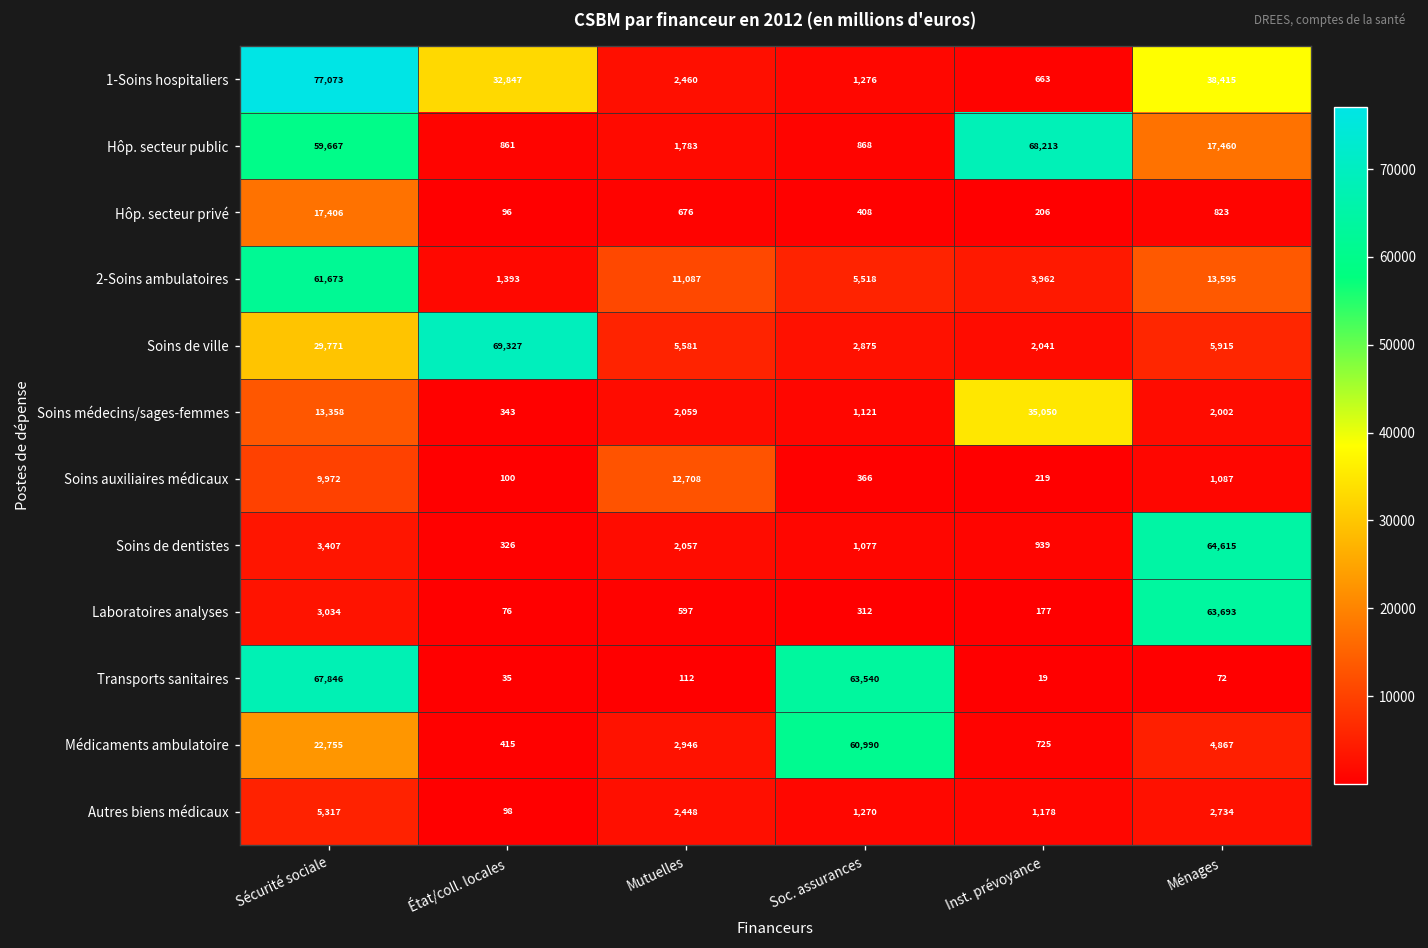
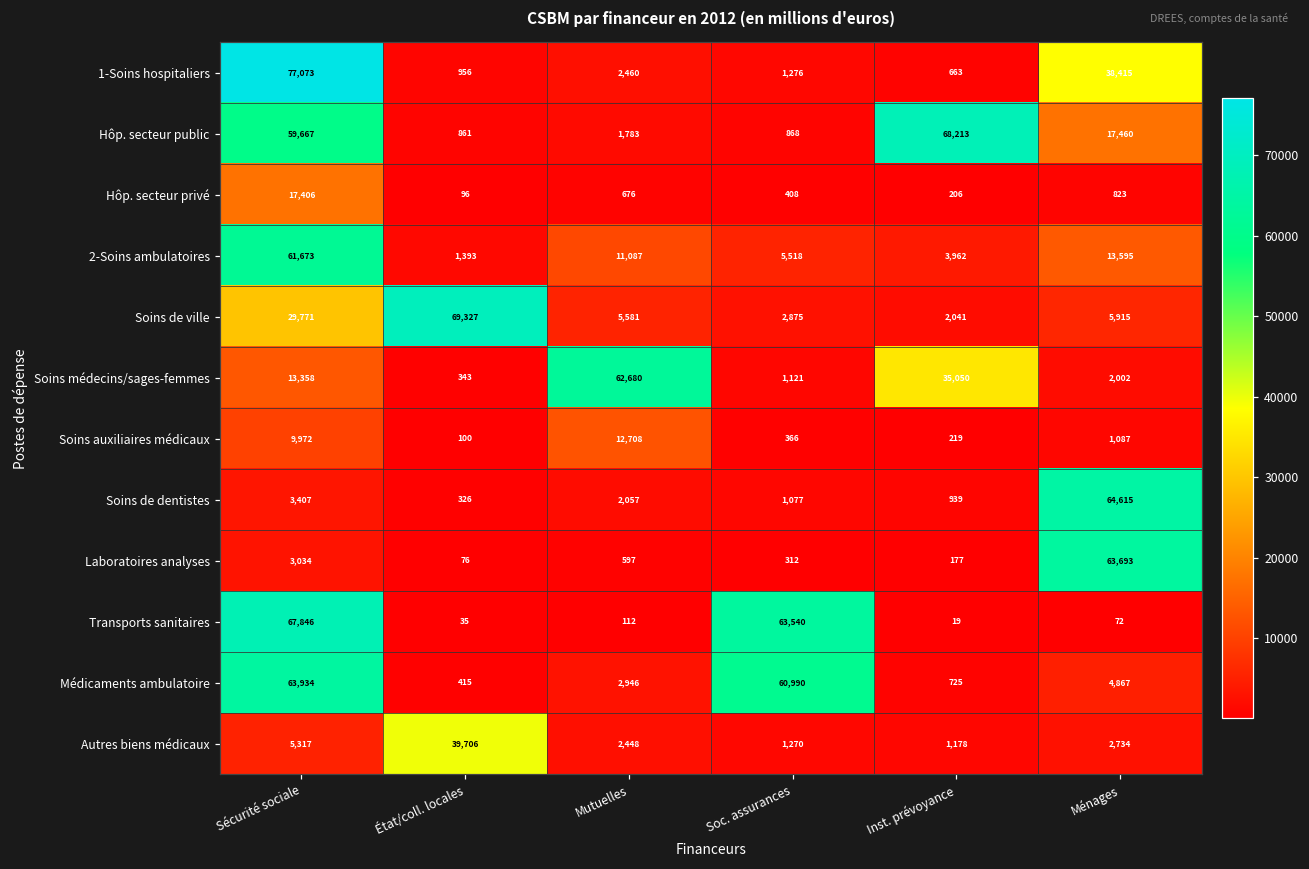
1-Soins hospitaliers, État/coll. locales: 32,847 -> 956
Soins médecins/sages-femmes, Mutuelles: 2,059 -> 62,680
Médicaments ambulatoire, Sécurité sociale: 22,755 -> 63,934
Autres biens médicaux, État/coll. locales: 98 -> 39,706
